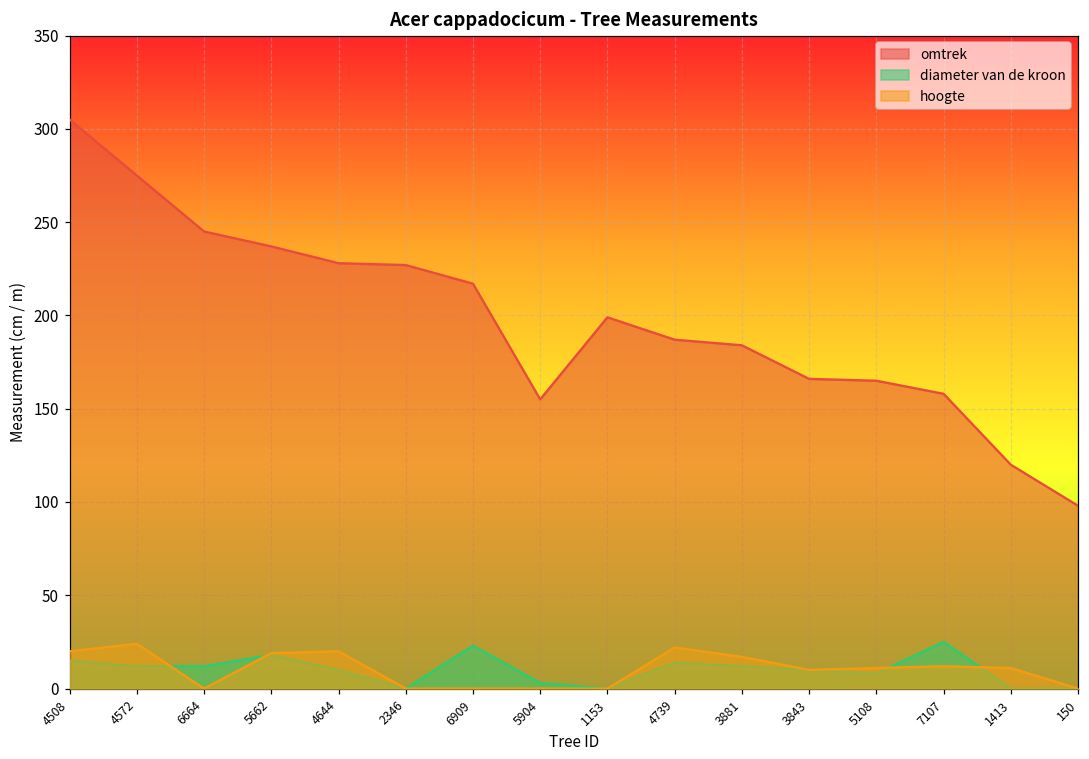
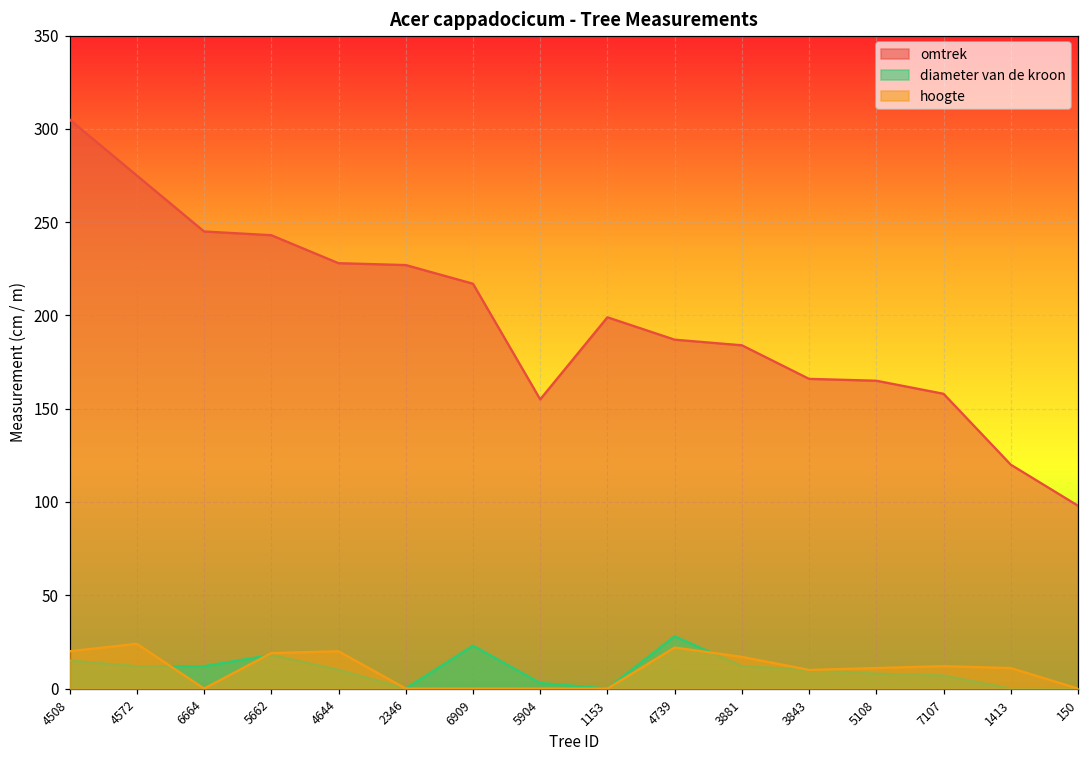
omtrek, 5662: 237 -> 243
diameter van de kroon, 4739: 14 -> 28
diameter van de kroon, 7107: 25 -> 7
